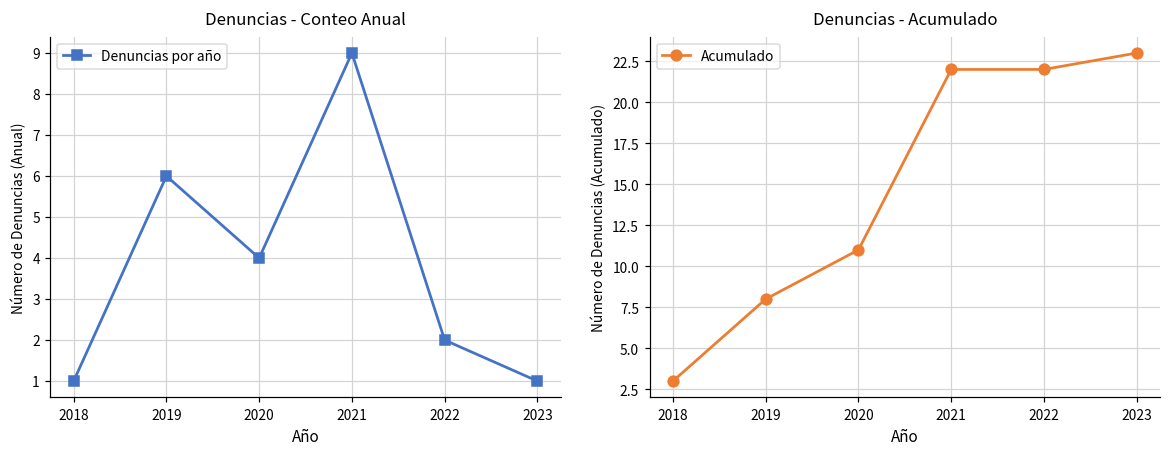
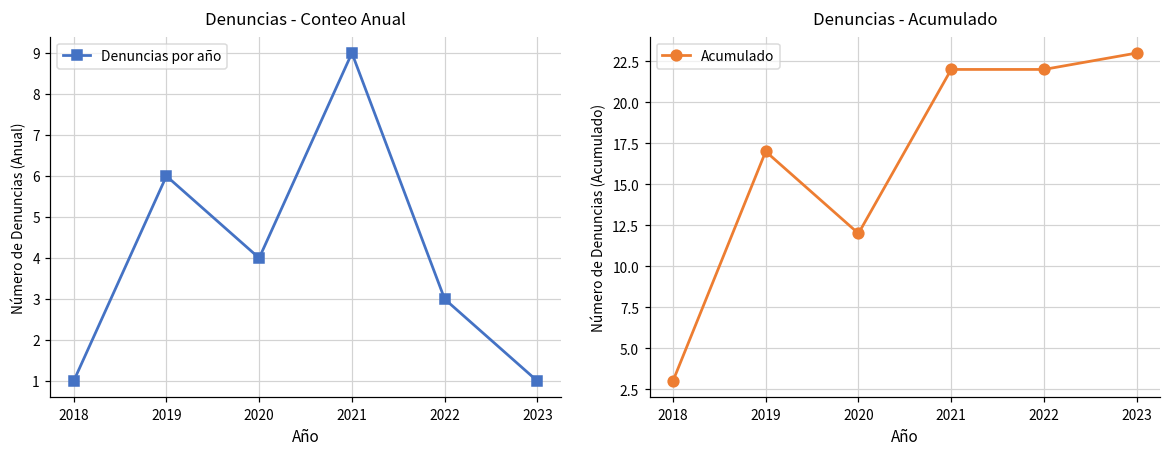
Denuncias - Conteo Anual, 2022: 2 -> 3
Denuncias - Acumulado, 2019: 8 -> 17
Denuncias - Acumulado, 2020: 11 -> 12
